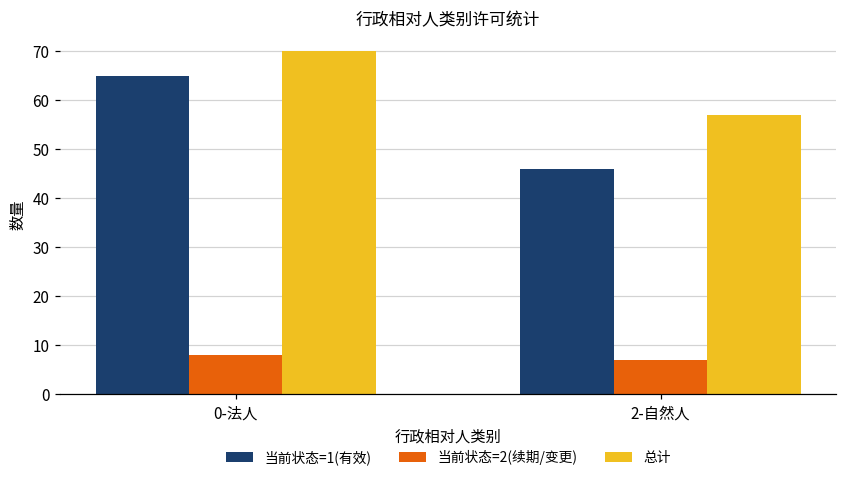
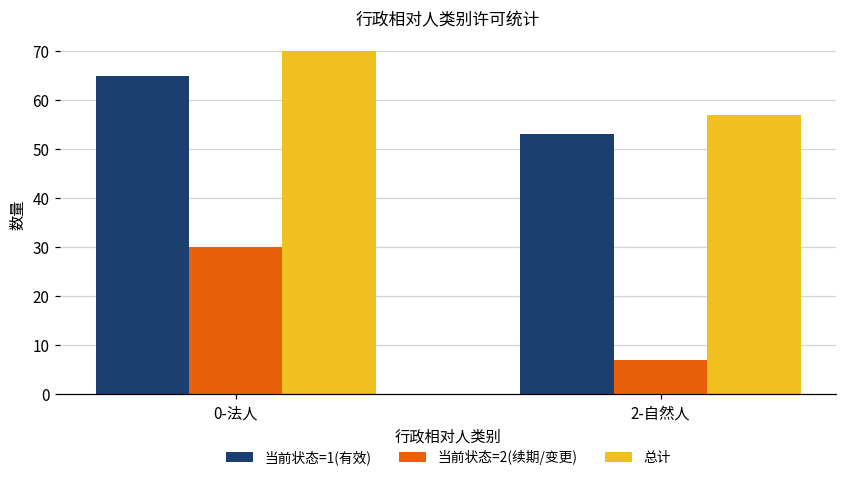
当前状态=2(续期/变更), 0-法人: 8 -> 30
当前状态=1(有效), 2-自然人: 46 -> 53
